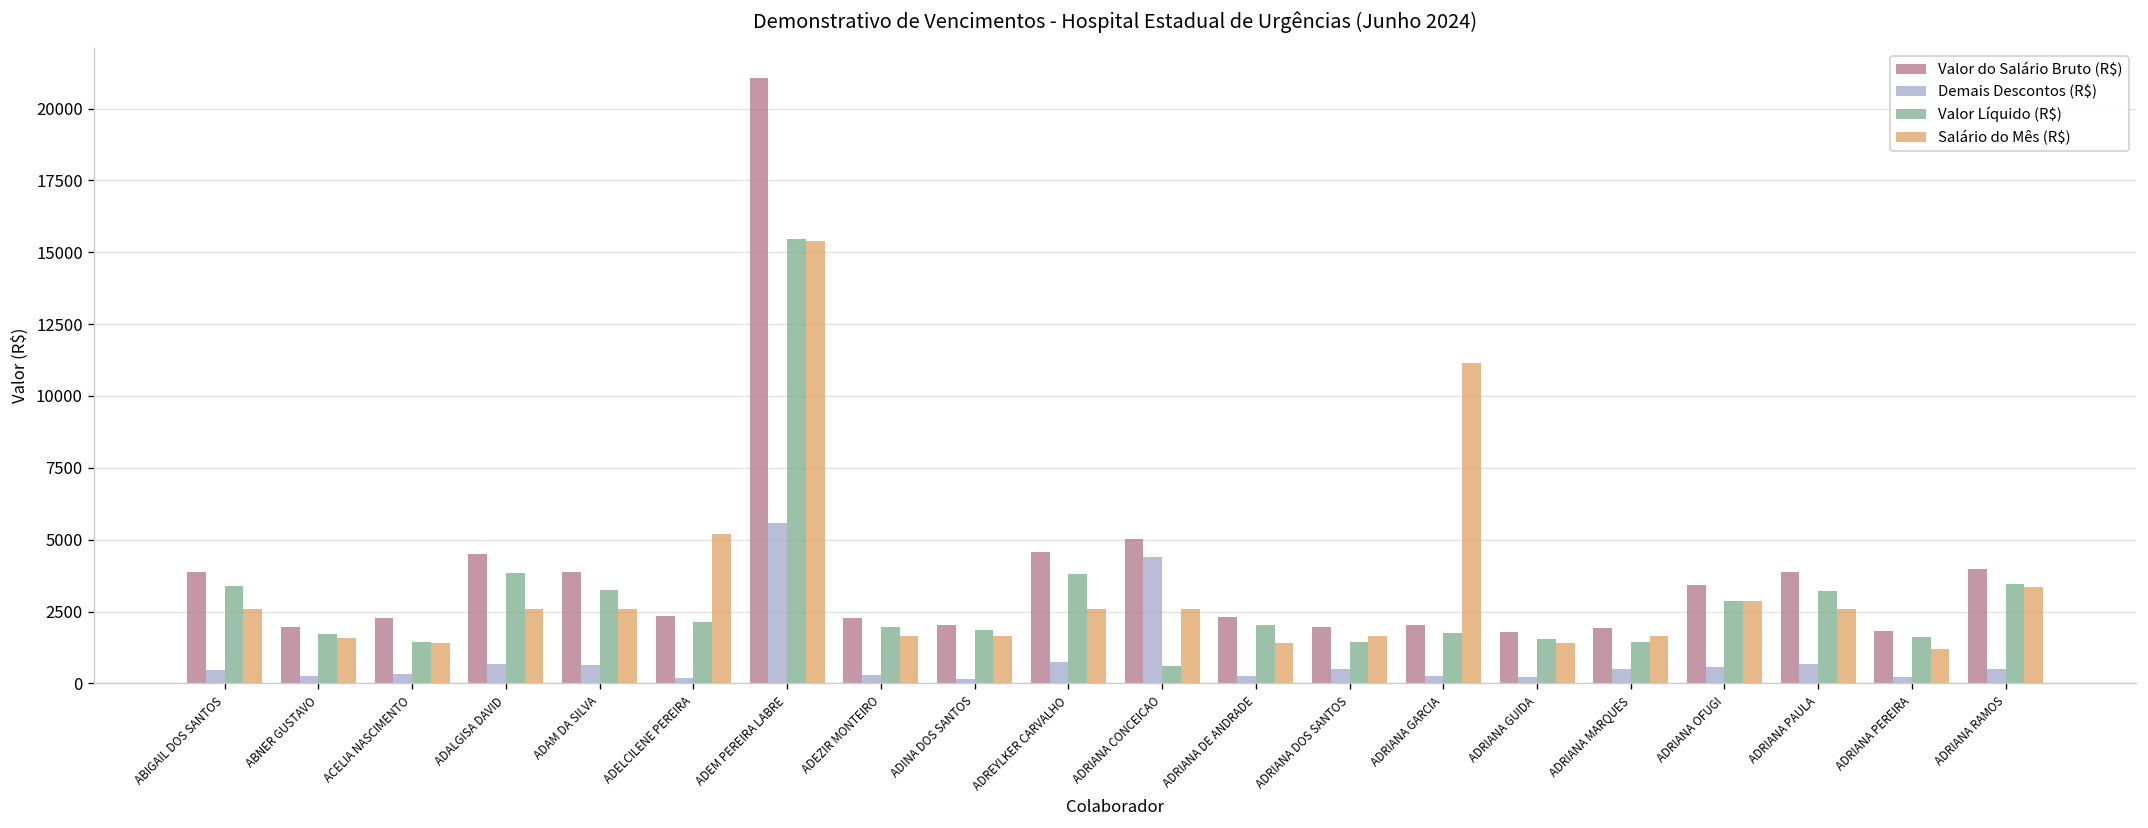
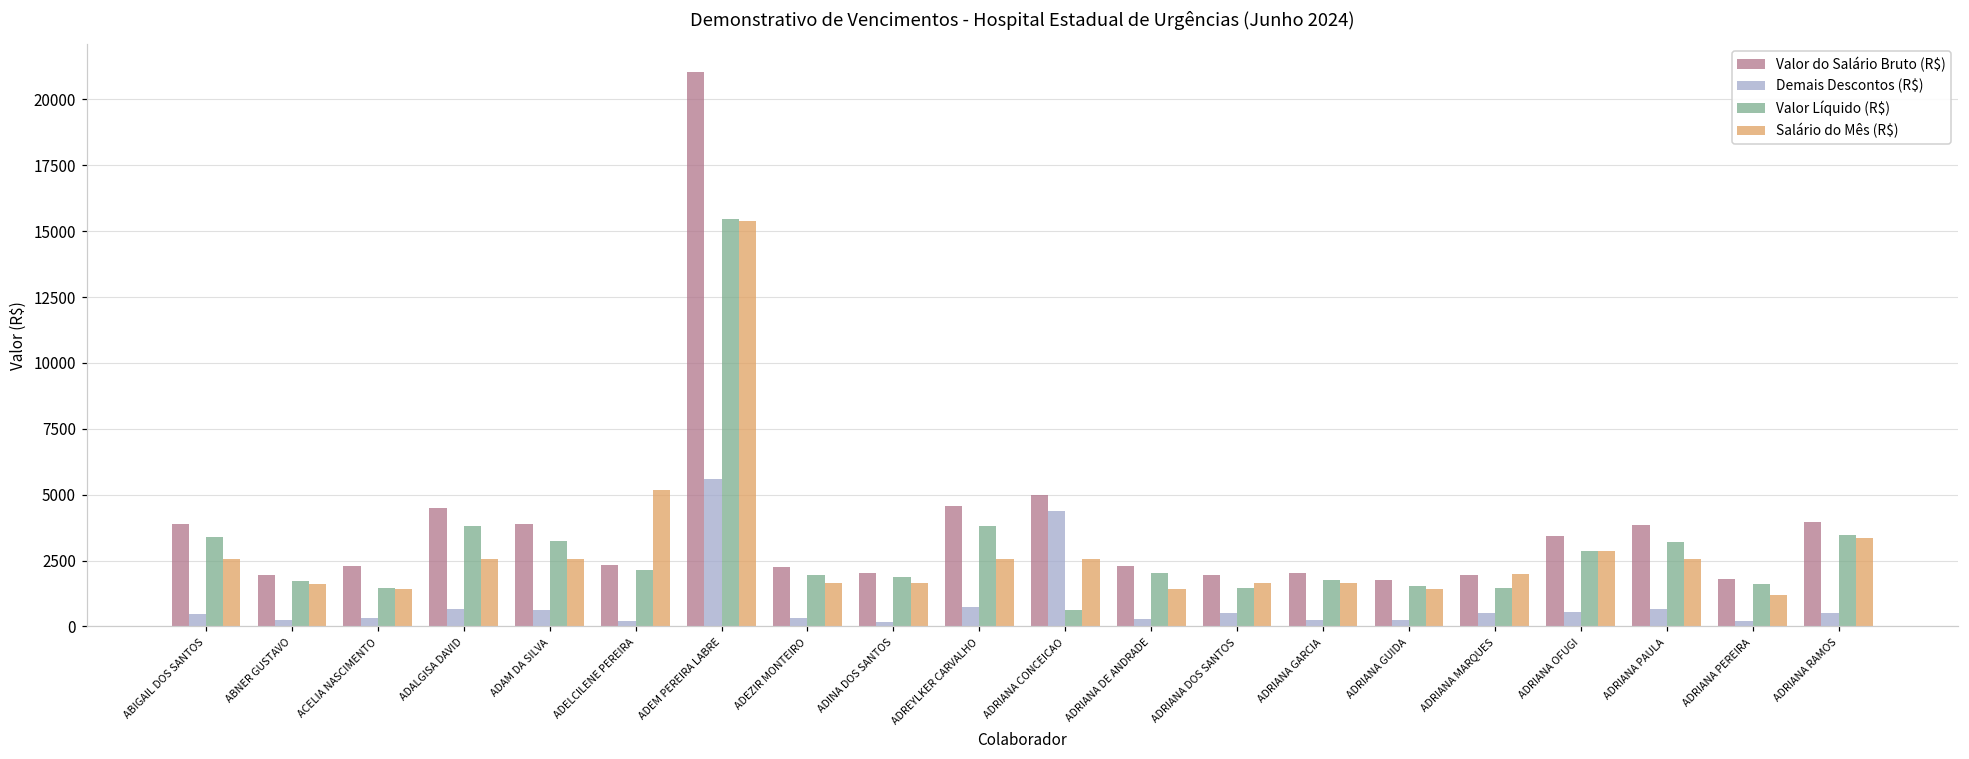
Salário do Mês (R$), ADRIANA GARCIA: 11100 -> 1700
Salário do Mês (R$), ADRIANA MARQUES: 1700 -> 2000
